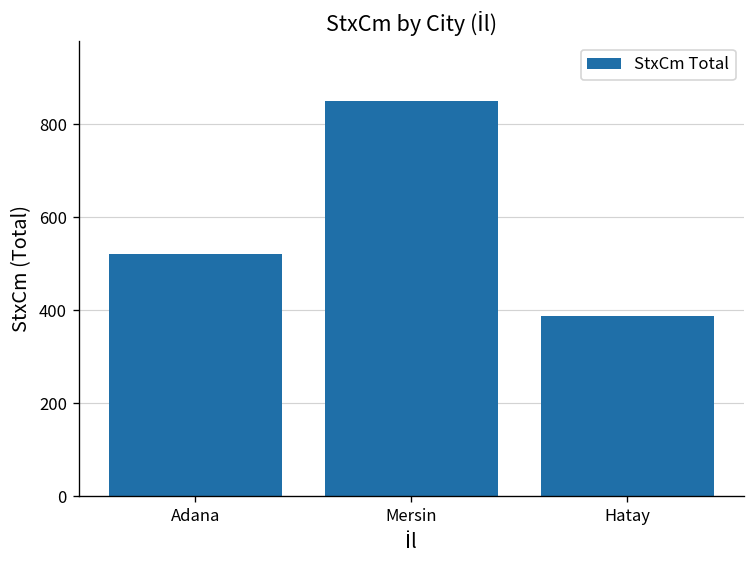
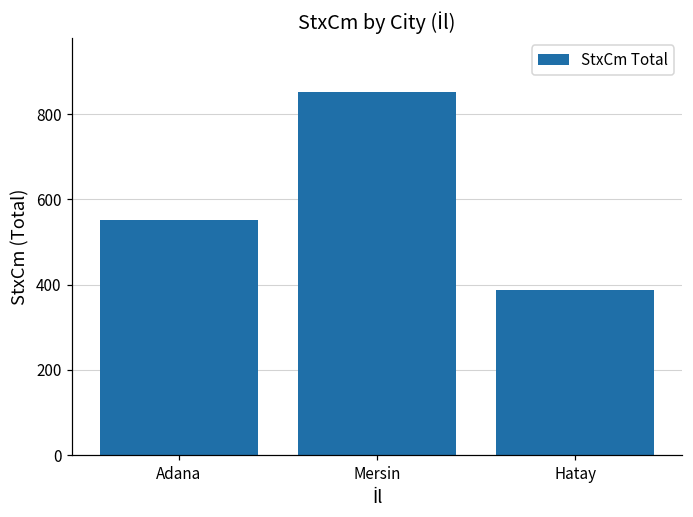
Adana: 520 -> 550
